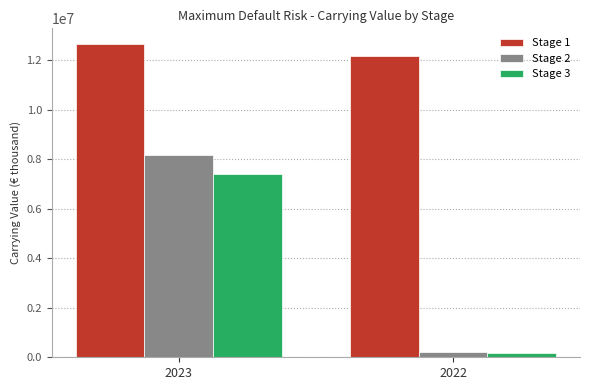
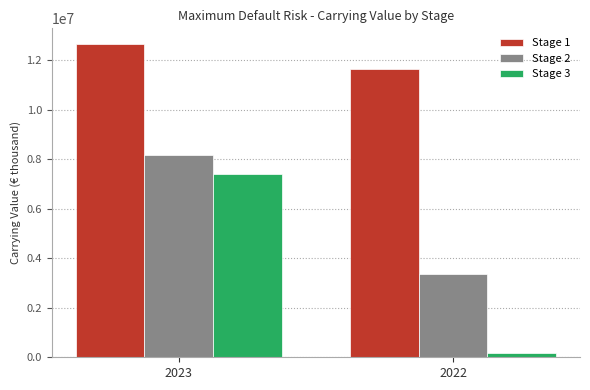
Stage 1, 2022: 12200000 -> 11600000
Stage 2, 2022: 200000 -> 3300000
